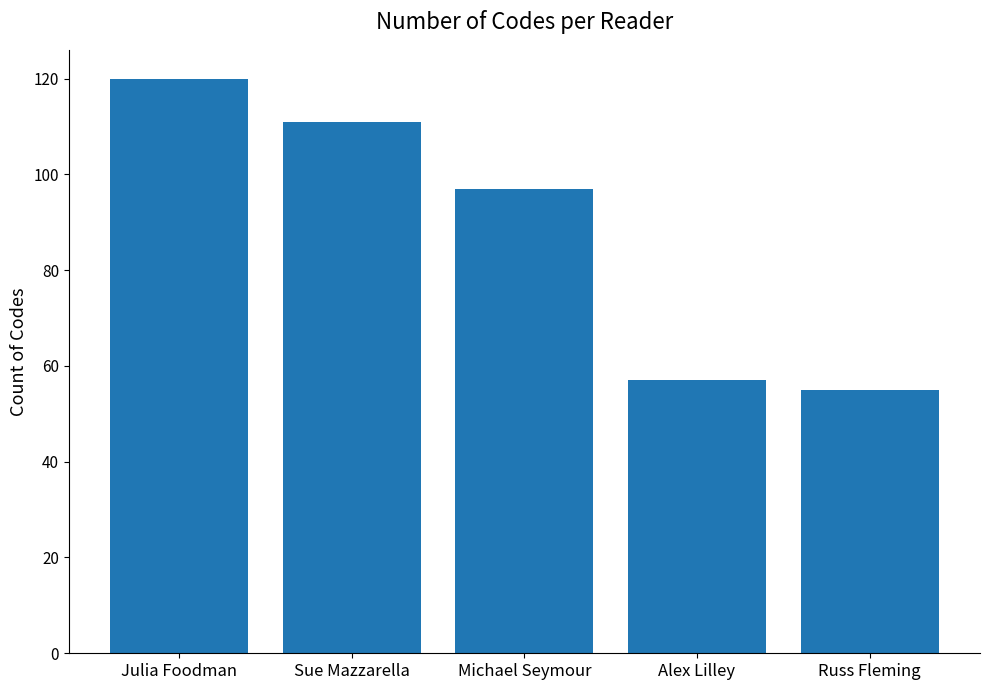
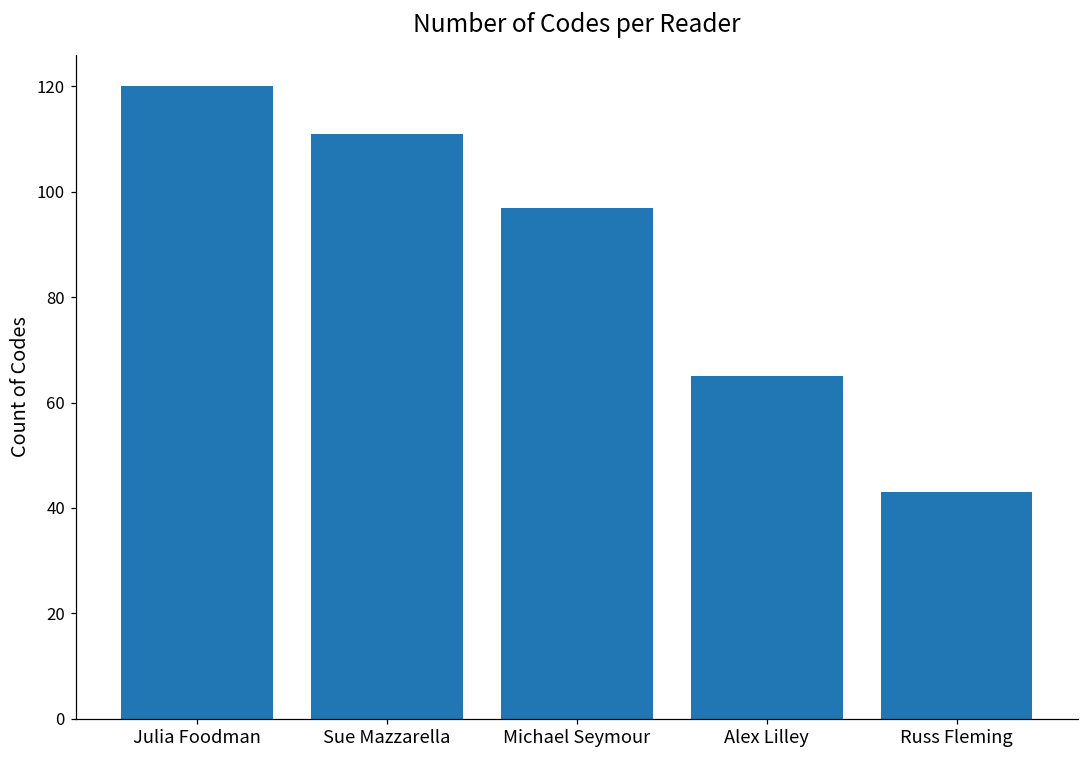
Alex Lilley: 57 -> 65
Russ Fleming: 55 -> 43
